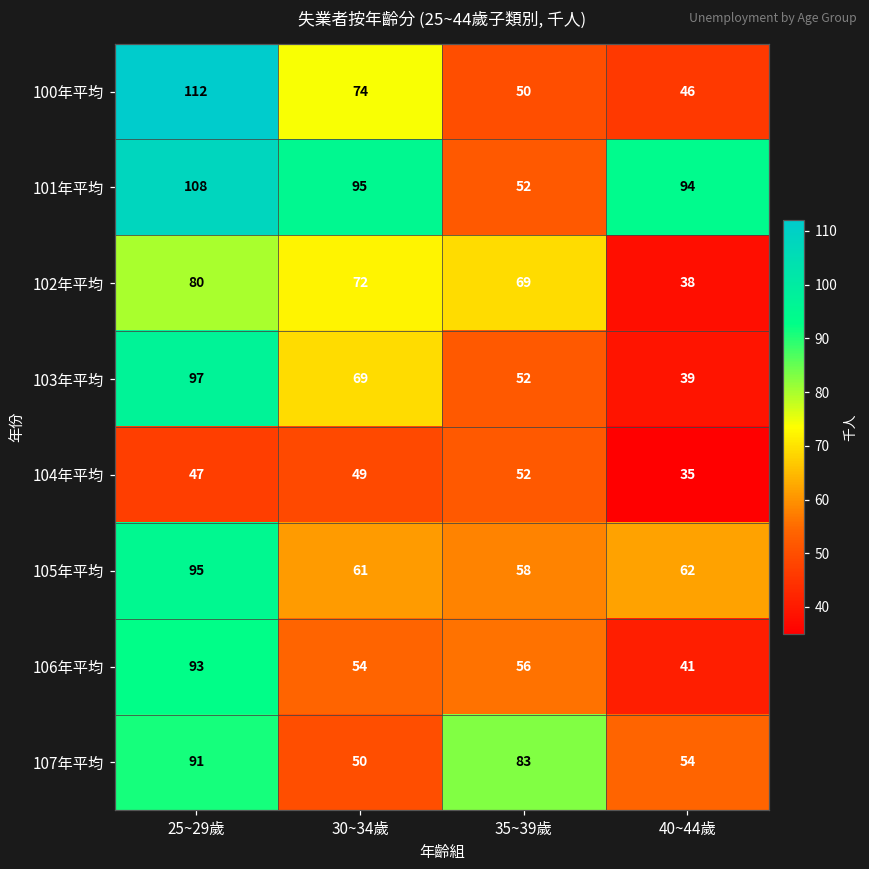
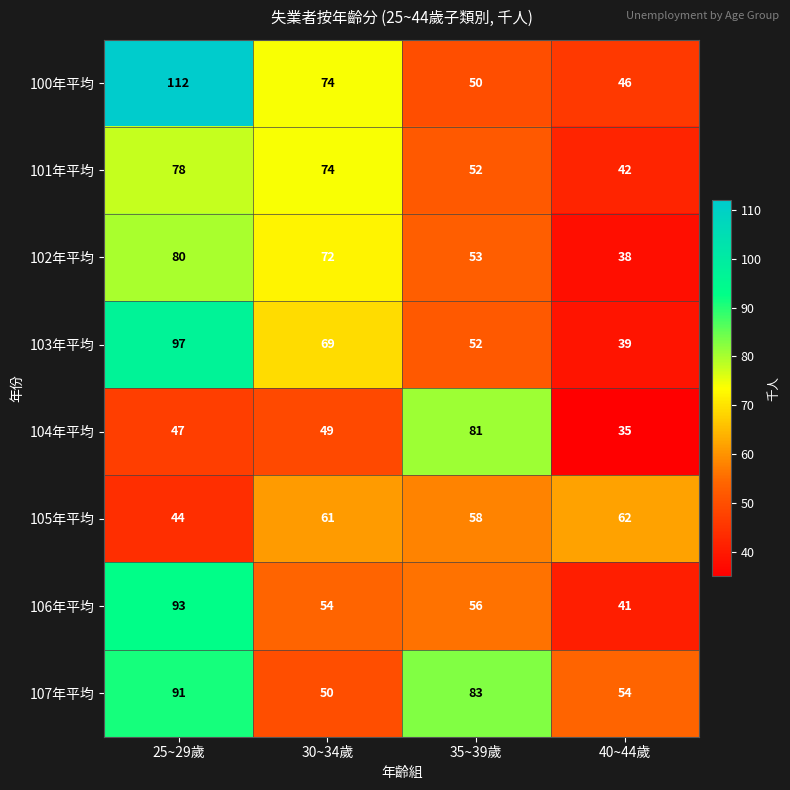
101年平均, 25~29歲: 108 -> 78
101年平均, 30~34歲: 95 -> 74
101年平均, 40~44歲: 94 -> 42
102年平均, 35~39歲: 69 -> 53
104年平均, 35~39歲: 52 -> 81
105年平均, 25~29歲: 95 -> 44
